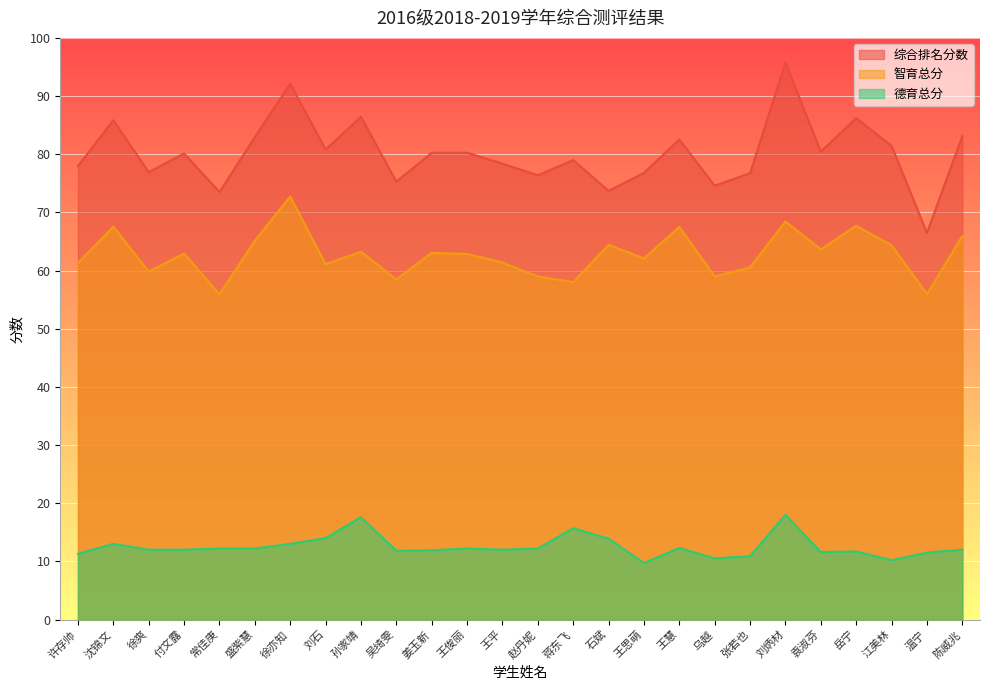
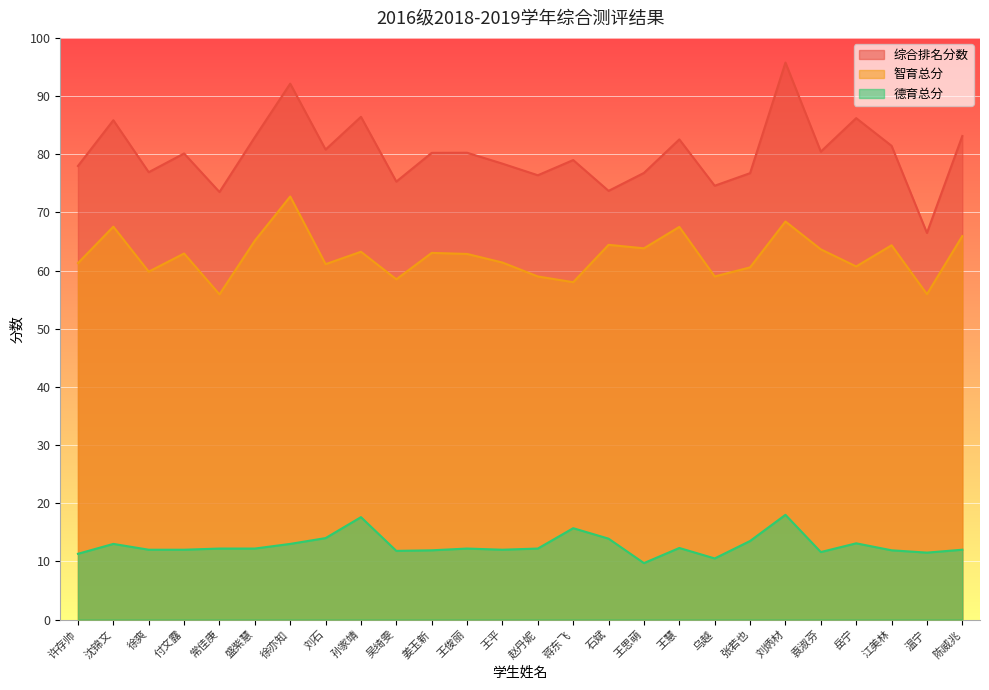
智育总分, 王思萌: 62 -> 64
德育总分, 张若也: 11 -> 14
智育总分, 岳宁: 68 -> 61
德育总分, 岳宁: 12 -> 13
德育总分, 江美林: 10 -> 12
